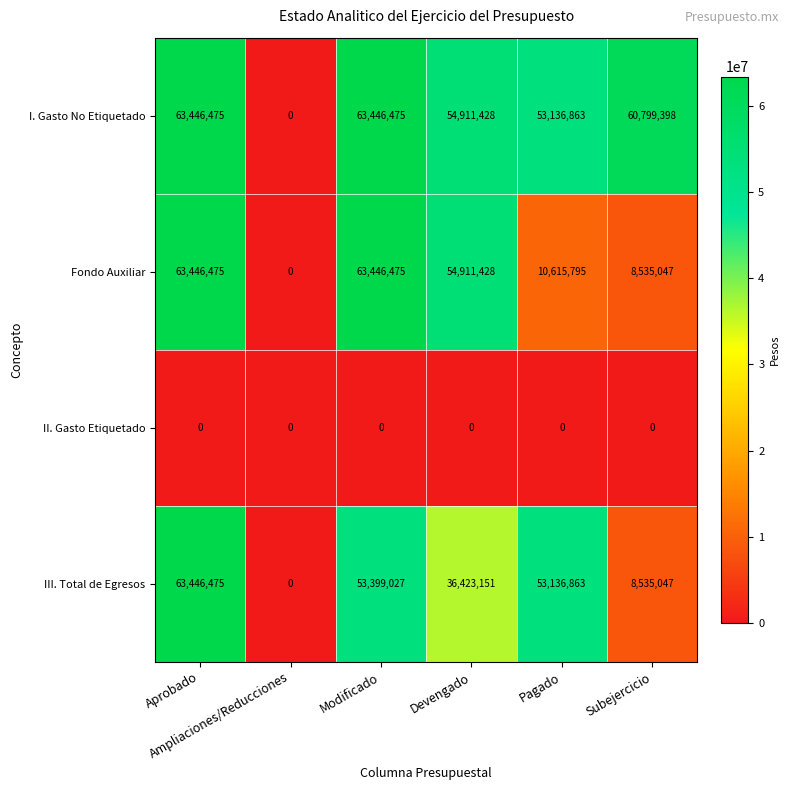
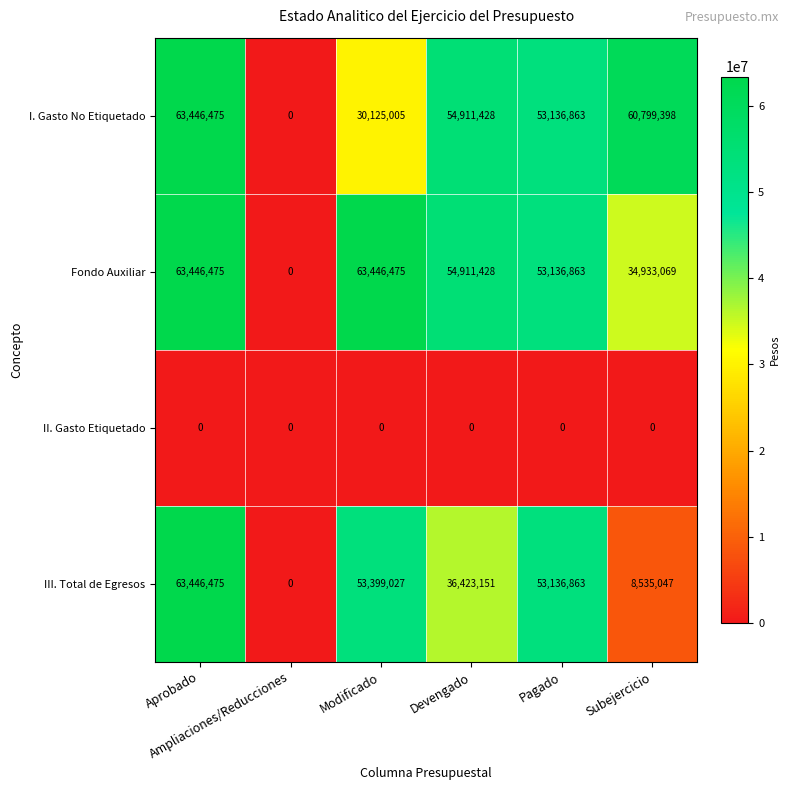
I. Gasto No Etiquetado, Modificado: 63,446,475 -> 30,125,005
Fondo Auxiliar, Pagado: 10,615,795 -> 53,136,863
Fondo Auxiliar, Subejercicio: 8,535,047 -> 34,933,069
